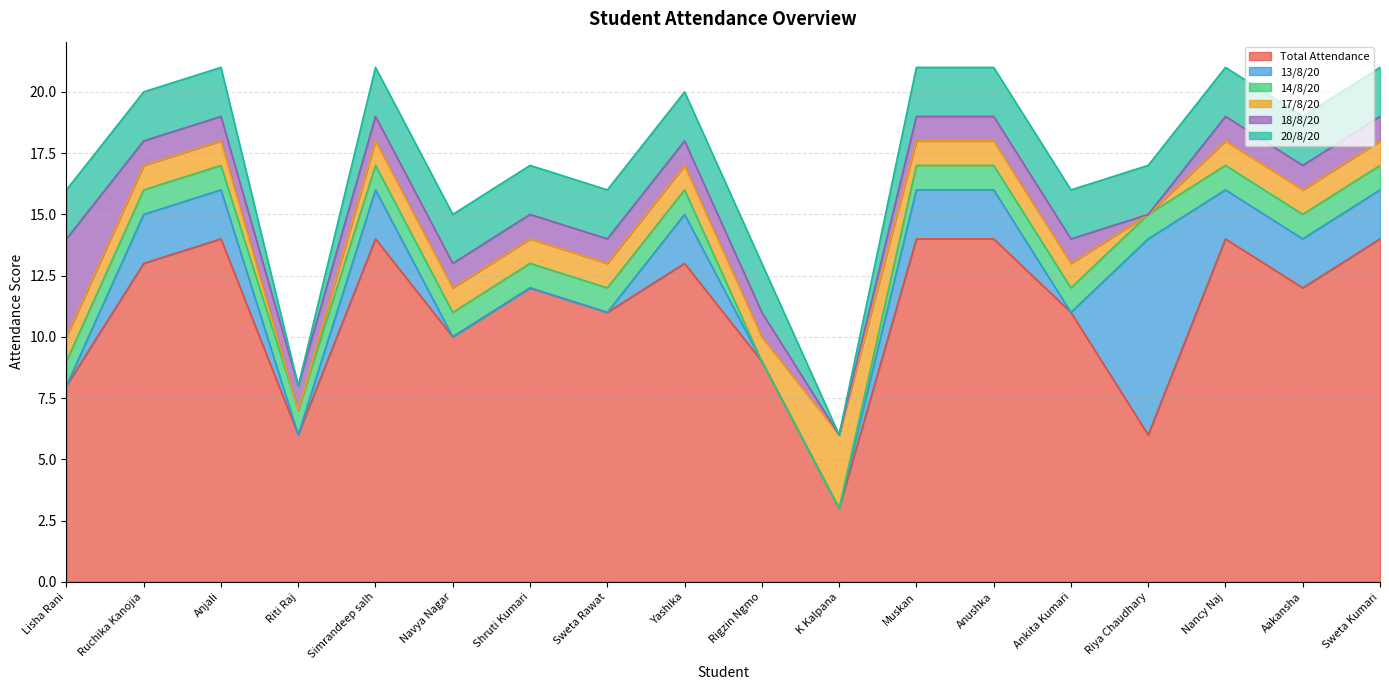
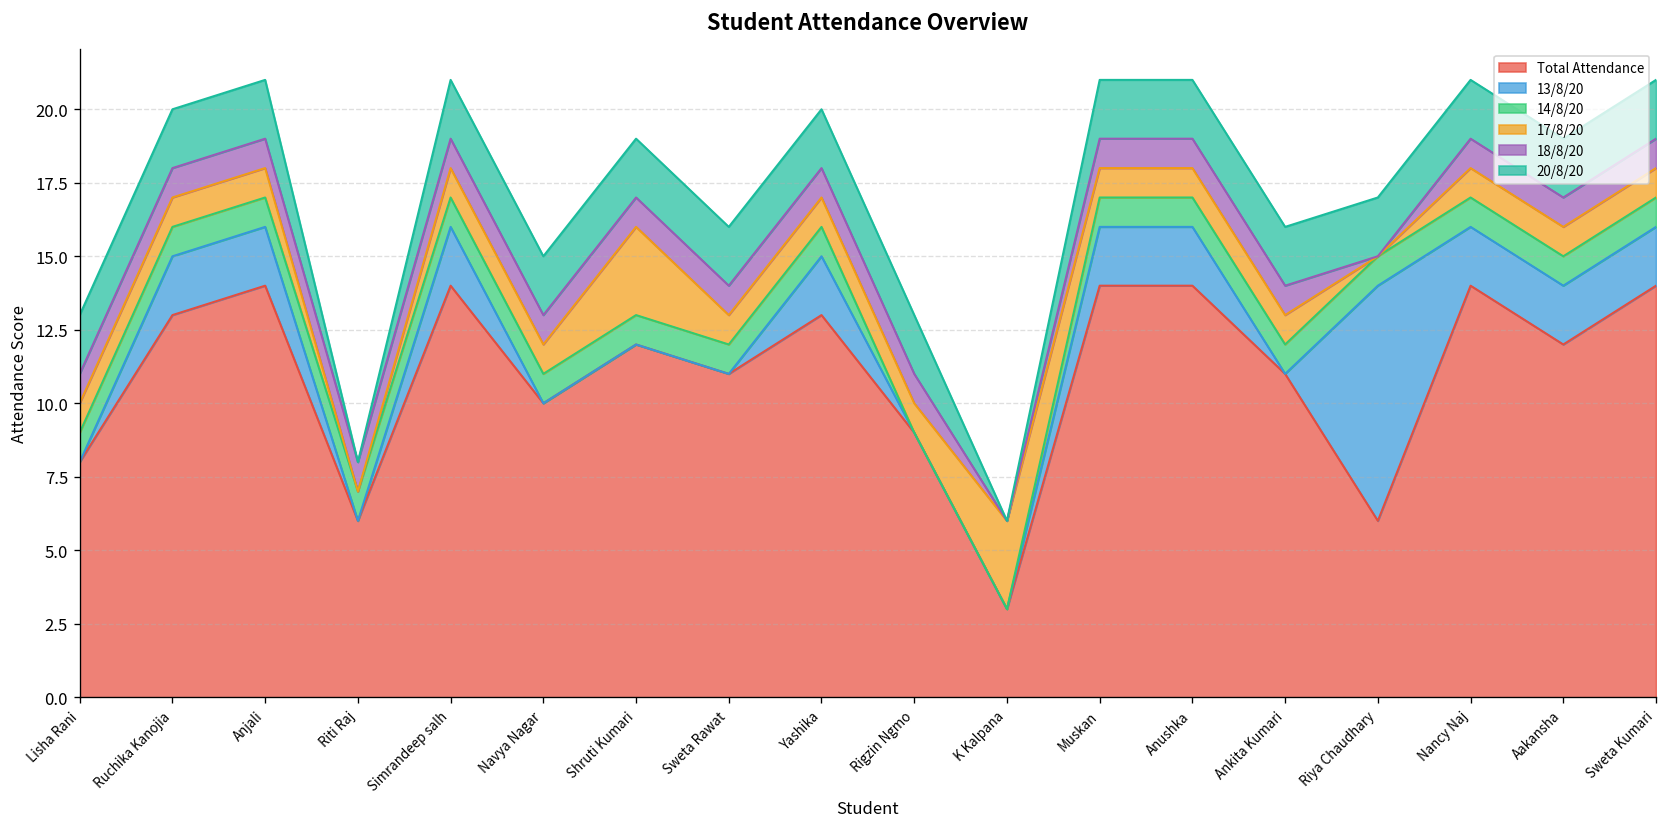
18/8/20, Lisha Rani: 4 -> 1
17/8/20, Shruti Kumari: 1 -> 3
